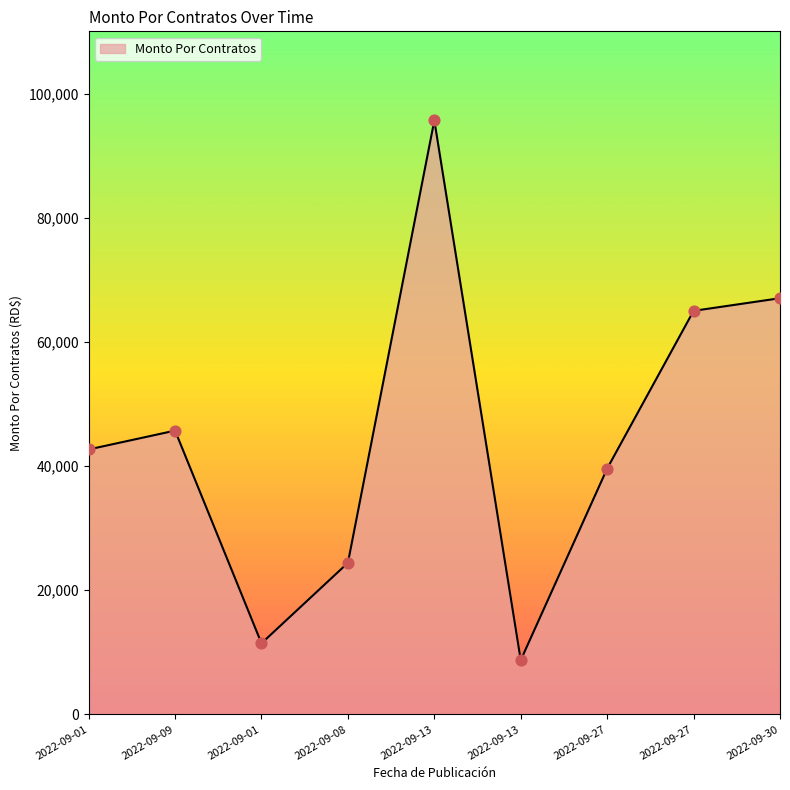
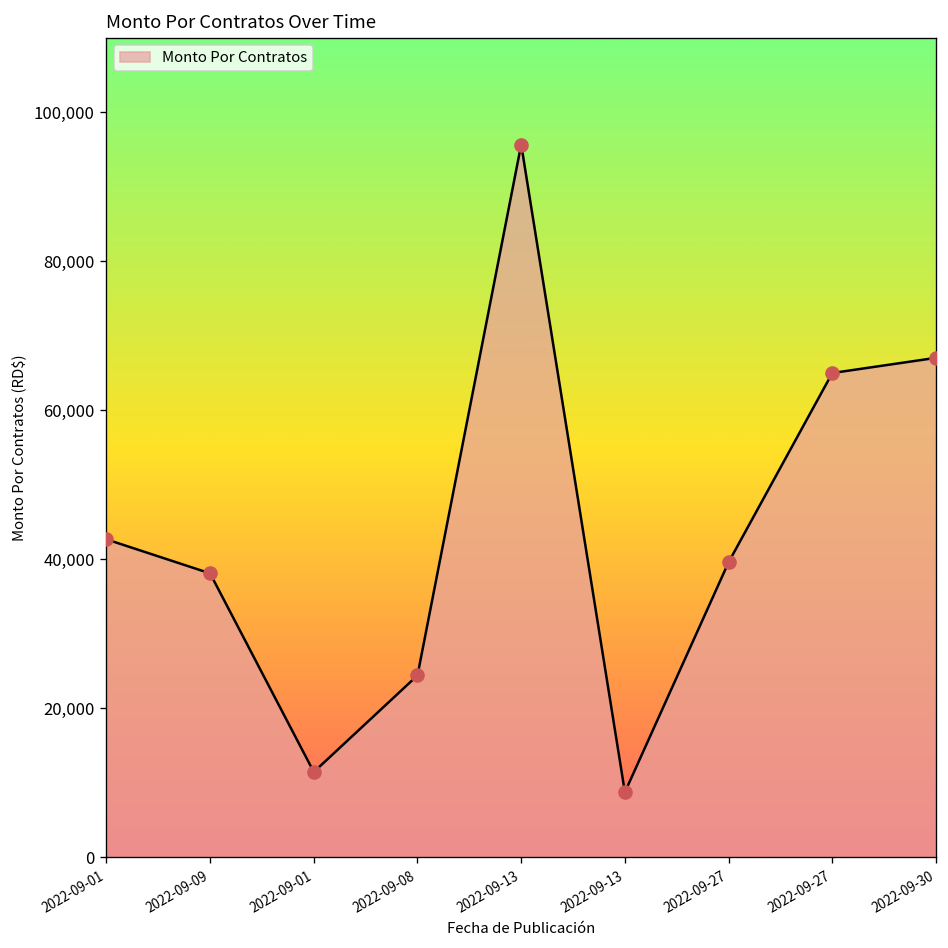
2022-09-09: 46,000 -> 38,000
